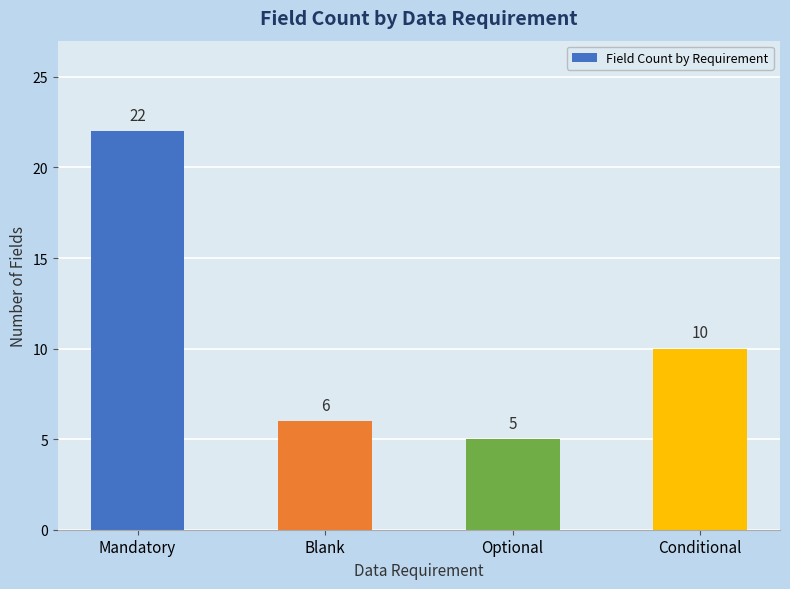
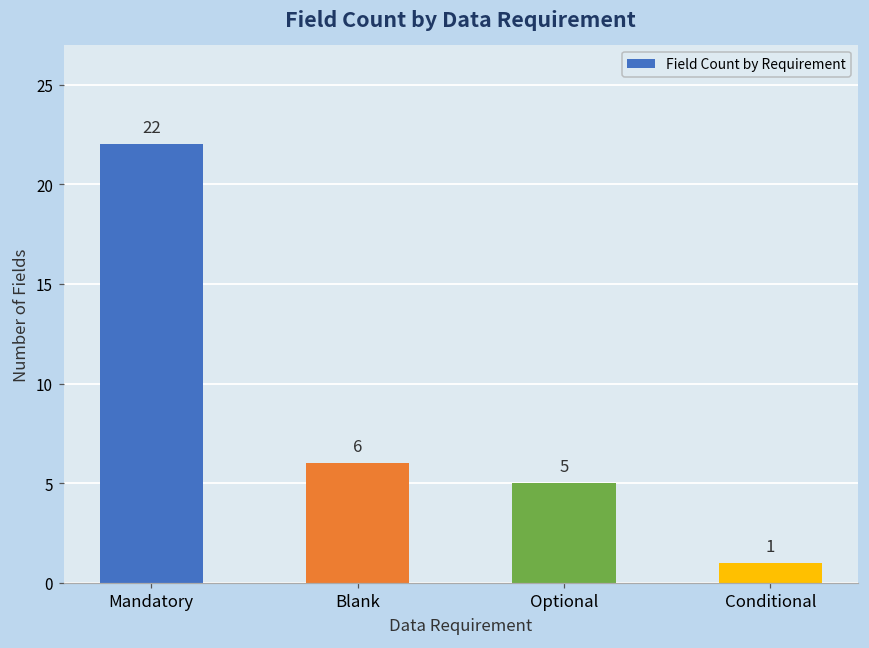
Conditional: 10 -> 1
